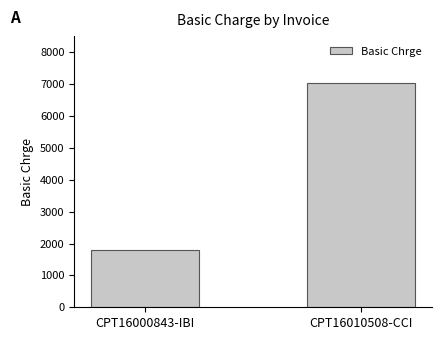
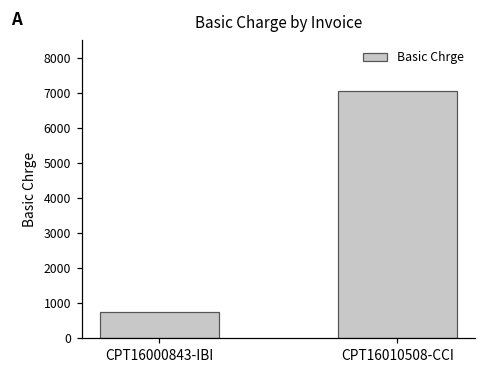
CPT16000843-IBI: 1800 -> 700
